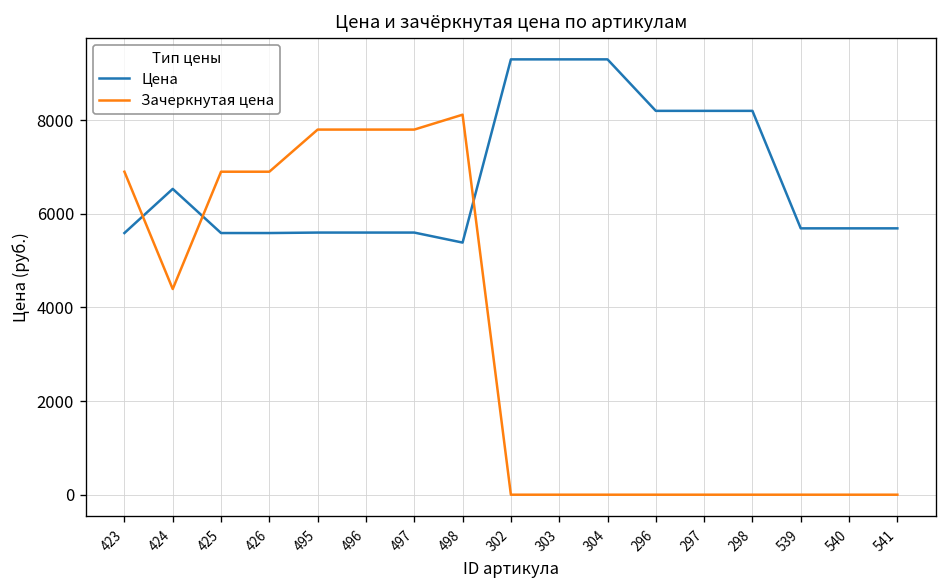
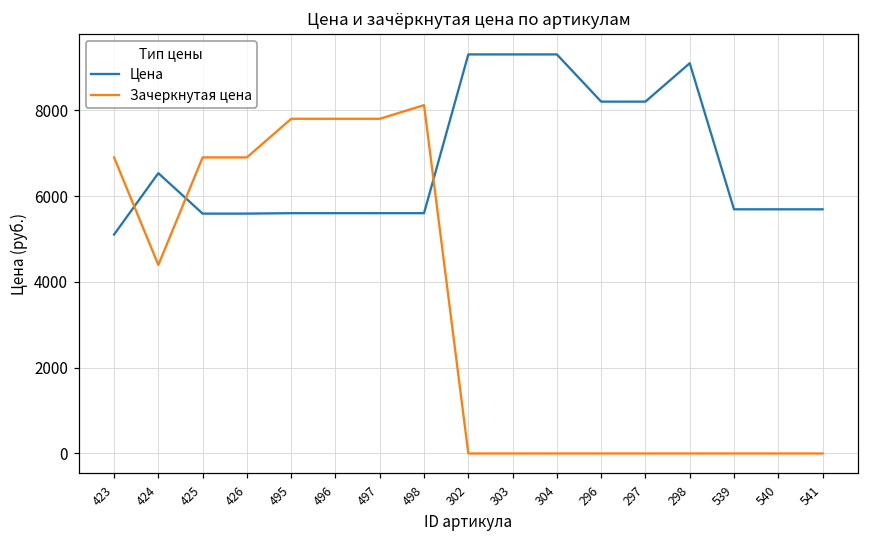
Цена, 423: 5600 -> 5100
Цена, 498: 5400 -> 5600
Цена, 298: 8200 -> 9100
